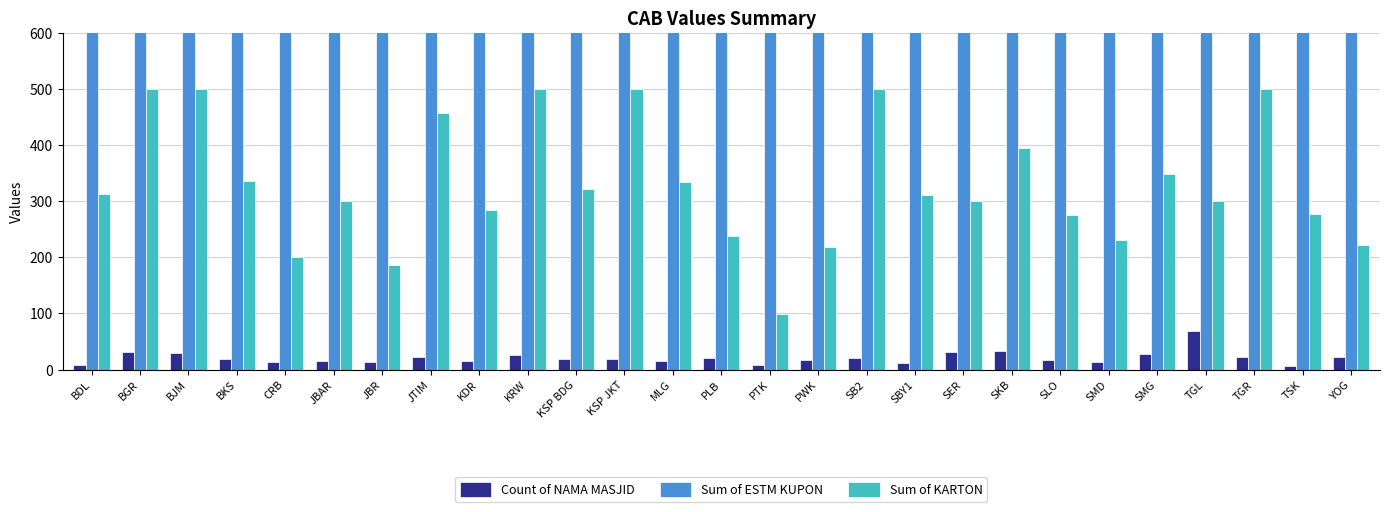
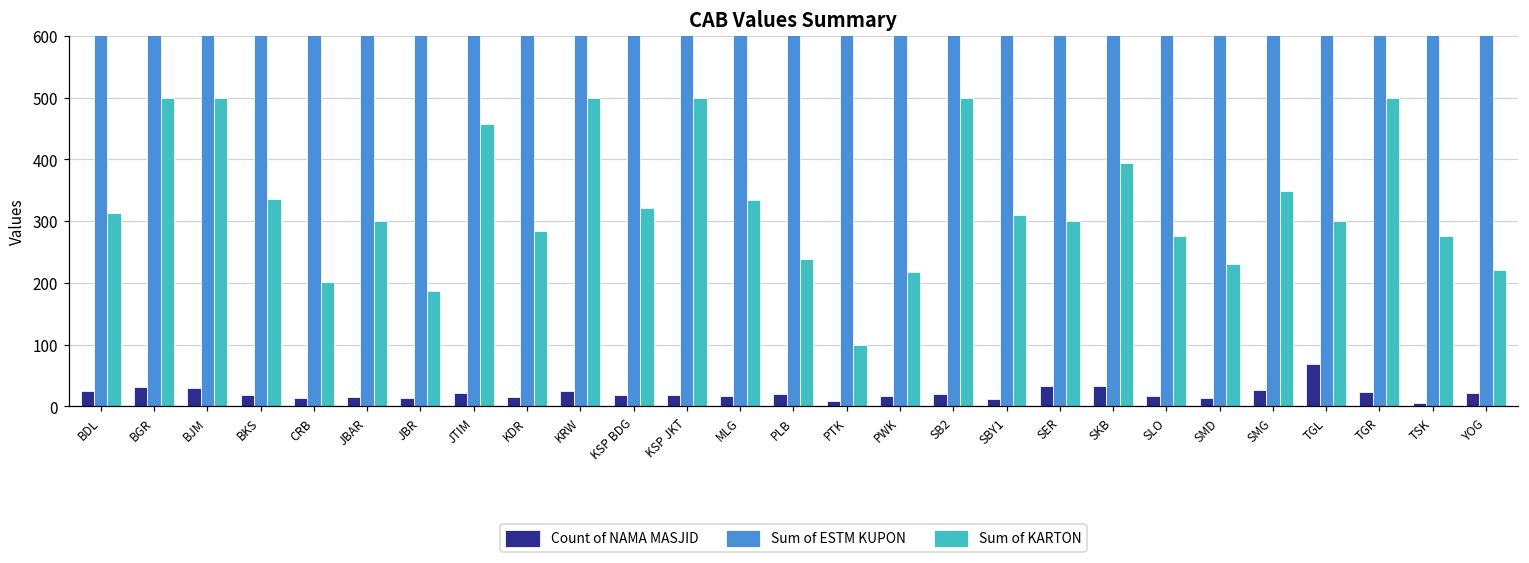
Count of NAMA MASJID, BDL: 10 -> 30
